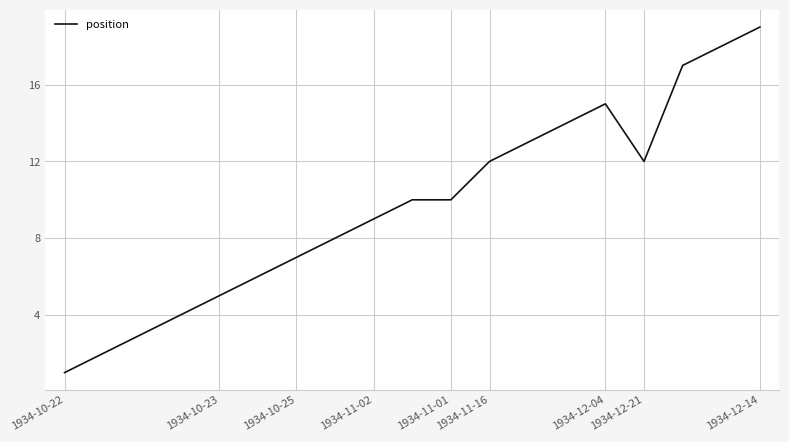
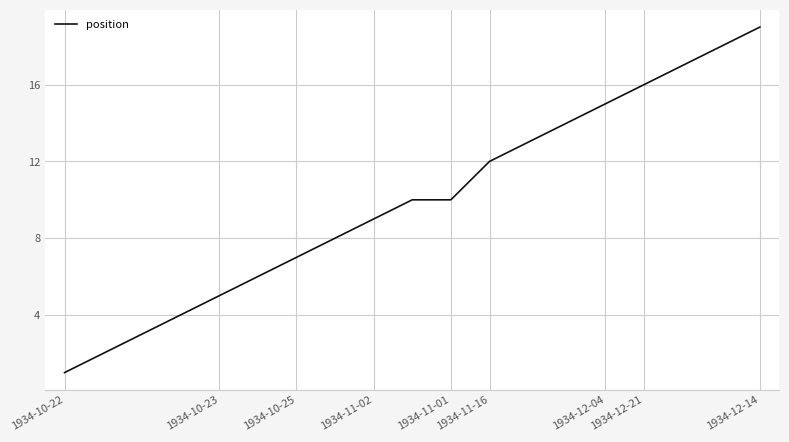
1934-12-21: 12 -> 16
